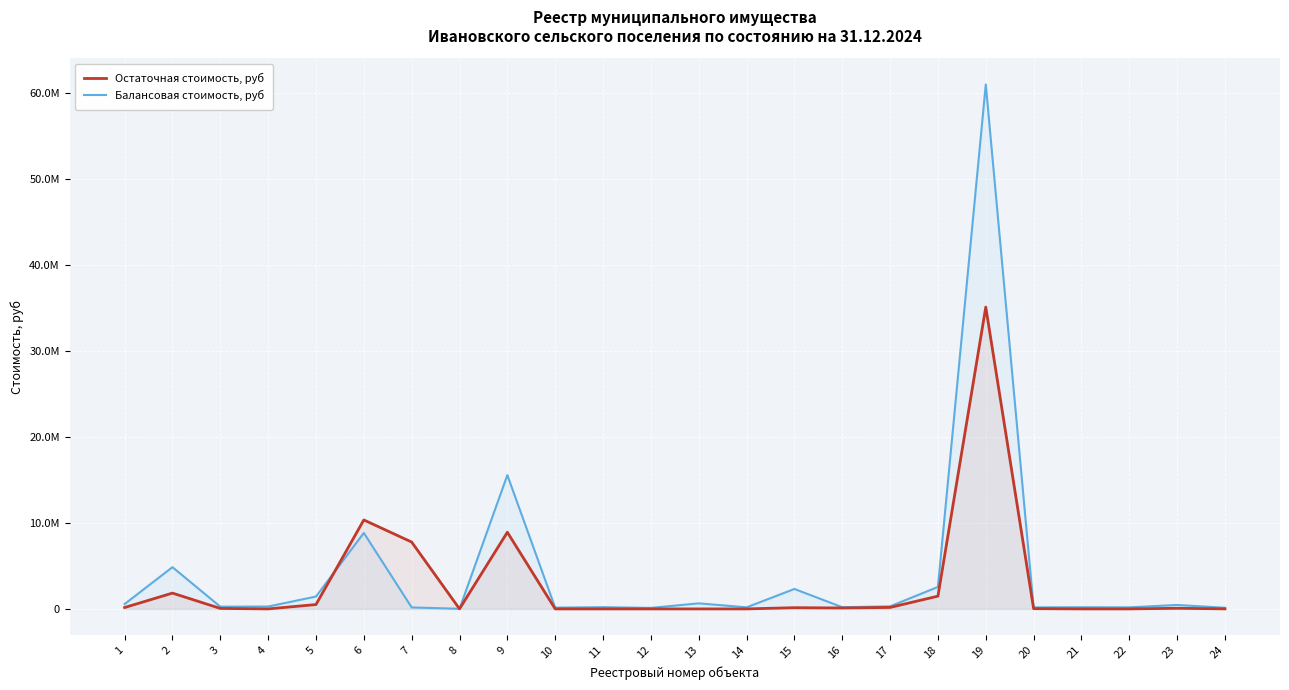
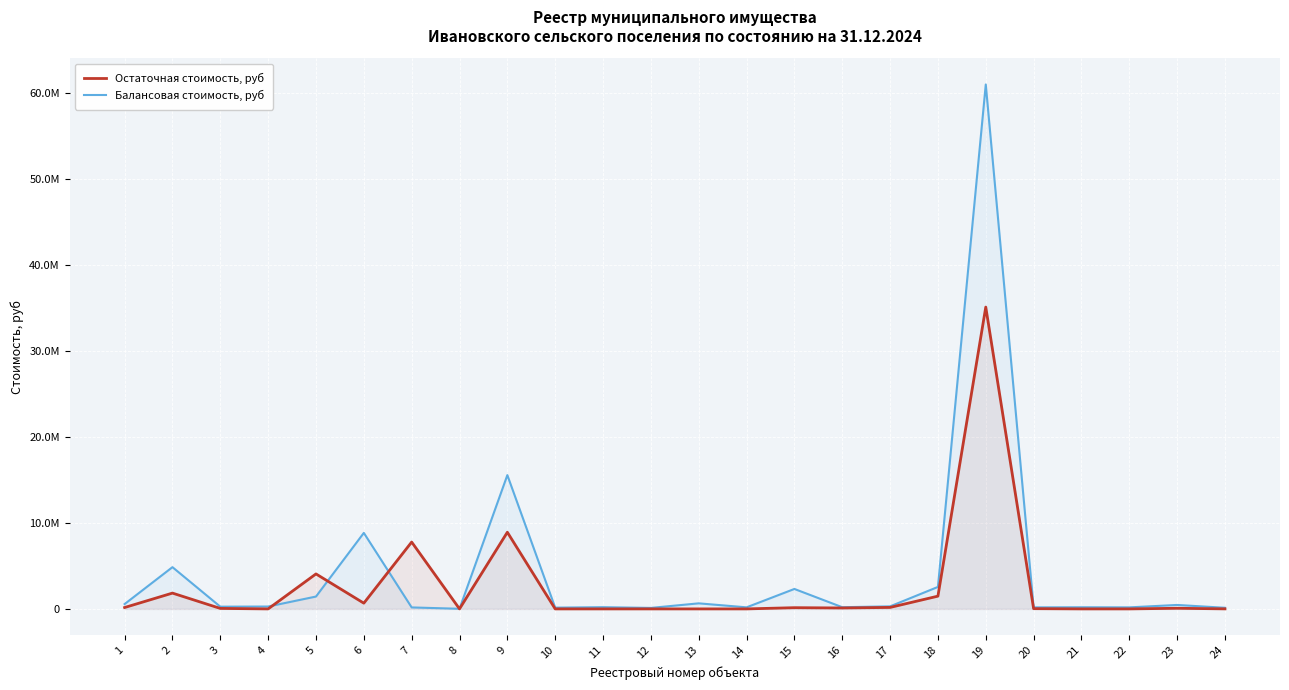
Остаточная стоимость, руб, 5: 1М -> 4М
Остаточная стоимость, руб, 6: 10М -> 1М
